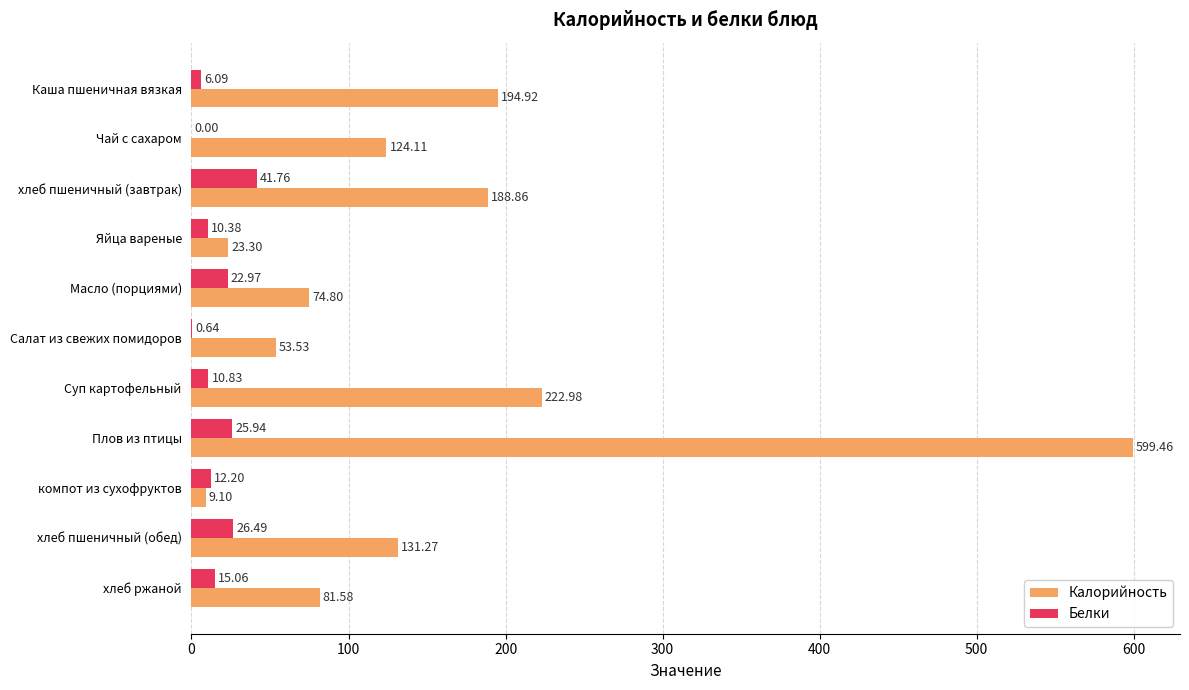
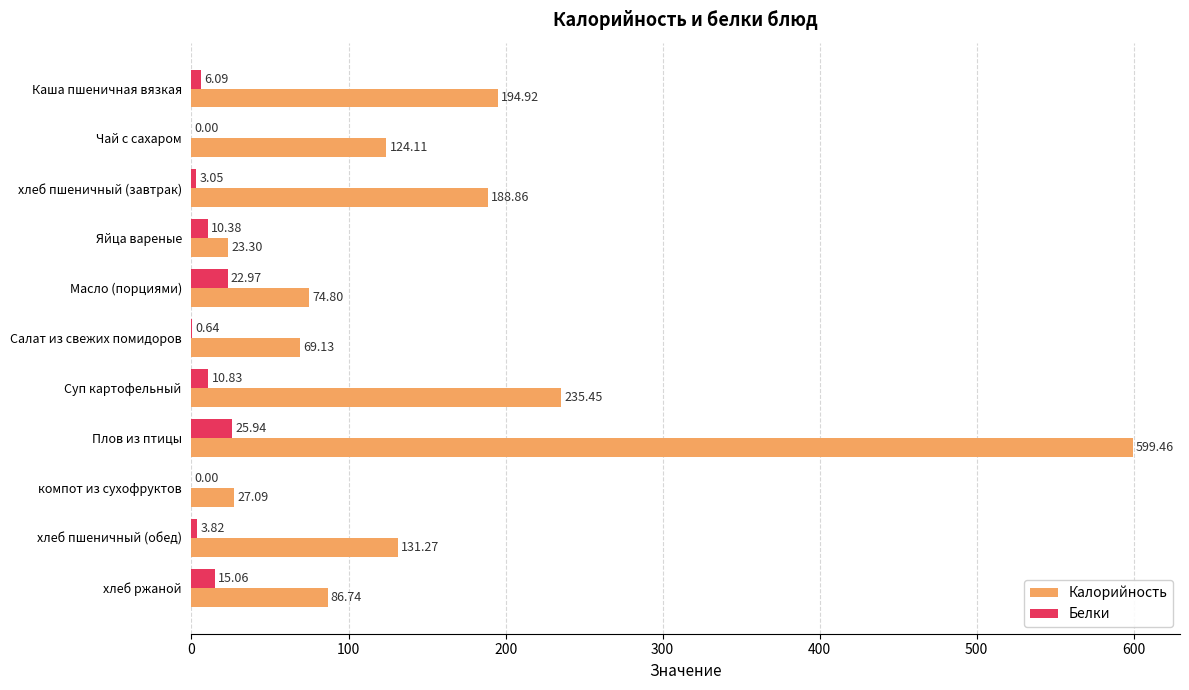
Белки, хлеб пшеничный (завтрак): 41.76 -> 3.05
Калорийность, Салат из свежих помидоров: 53.53 -> 69.13
Калорийность, Суп картофельный: 222.98 -> 235.45
Белки, компот из сухофруктов: 12.20 -> 0.00
Калорийность, компот из сухофруктов: 9.10 -> 27.09
Белки, хлеб пшеничный (обед): 26.49 -> 3.82
Калорийность, хлеб ржаной: 81.58 -> 86.74
